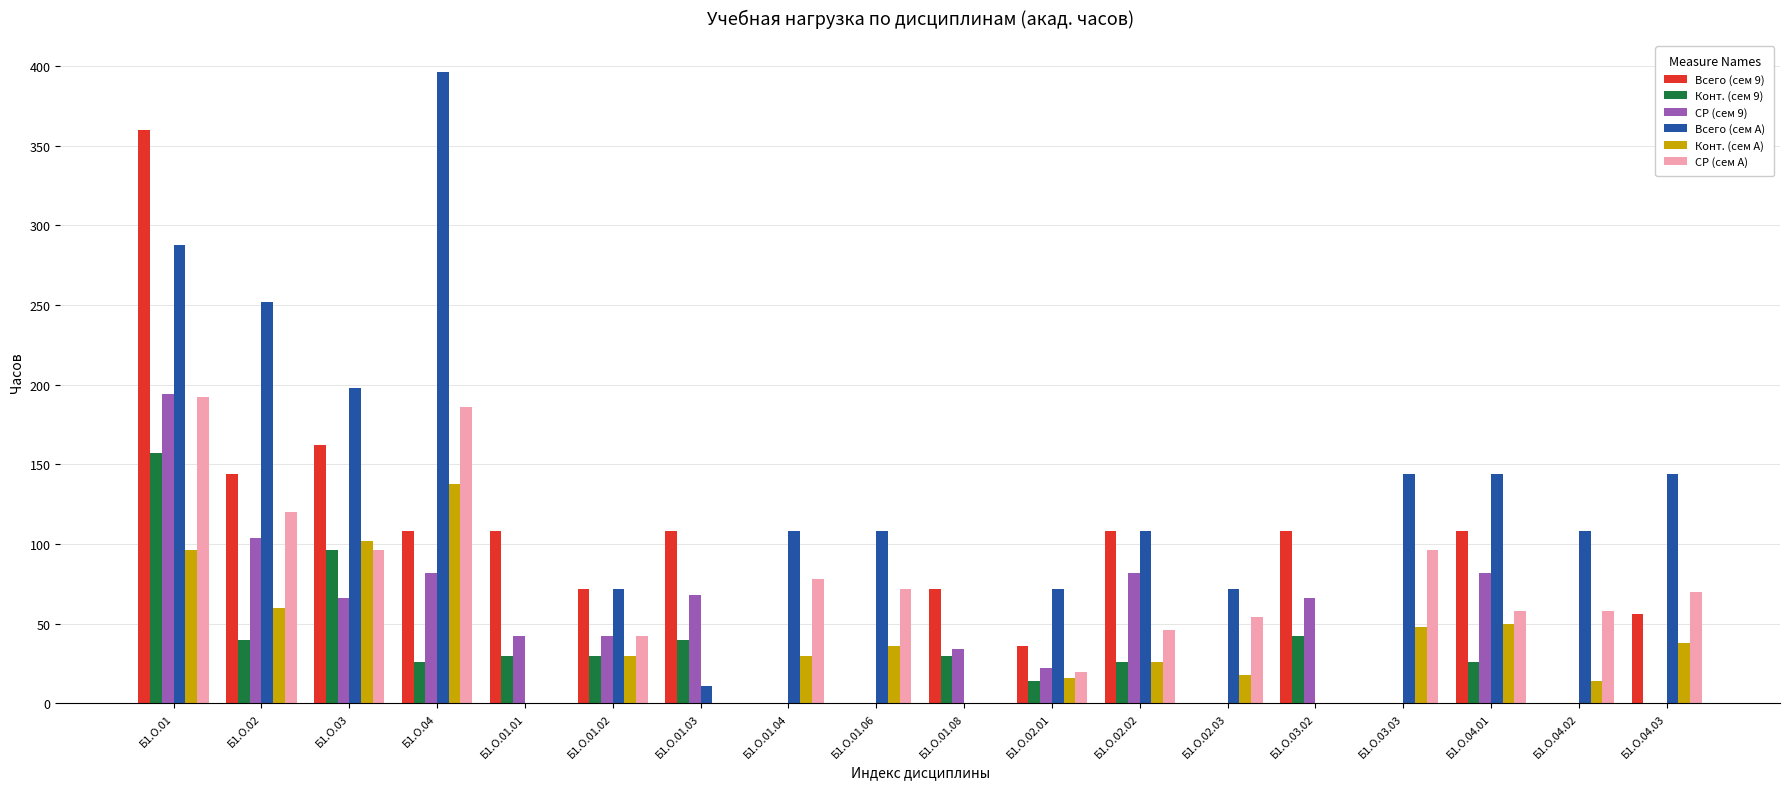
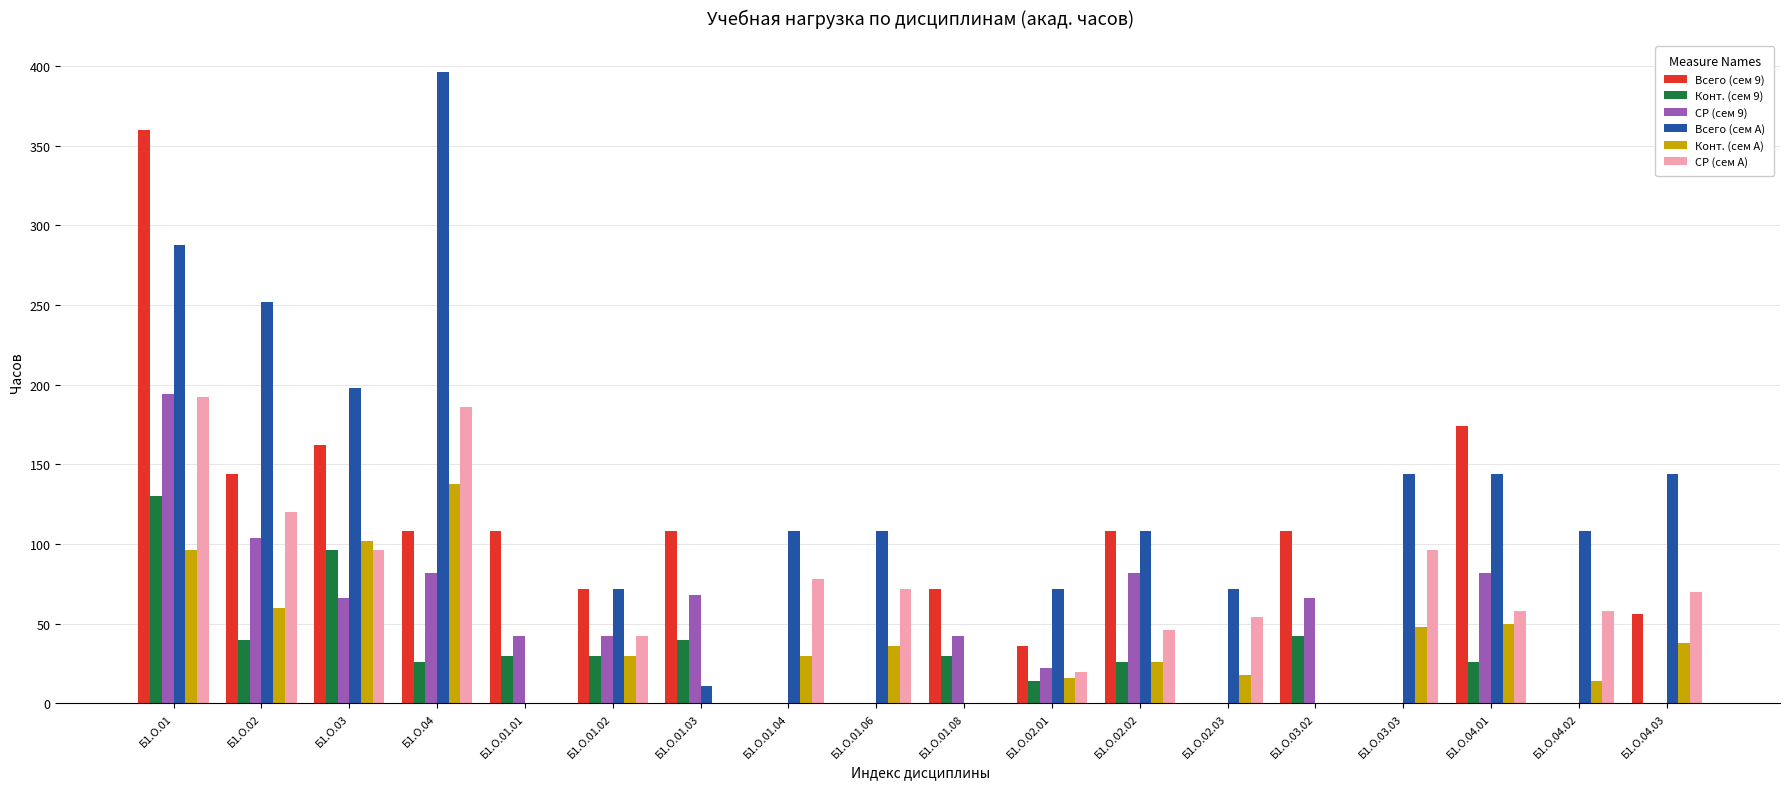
Конт. (сем 9), Б1.О.01: 157 -> 130
СР (сем 9), Б1.О.01.08: 34 -> 42
Всего (сем 9), Б1.О.04.01: 108 -> 174
